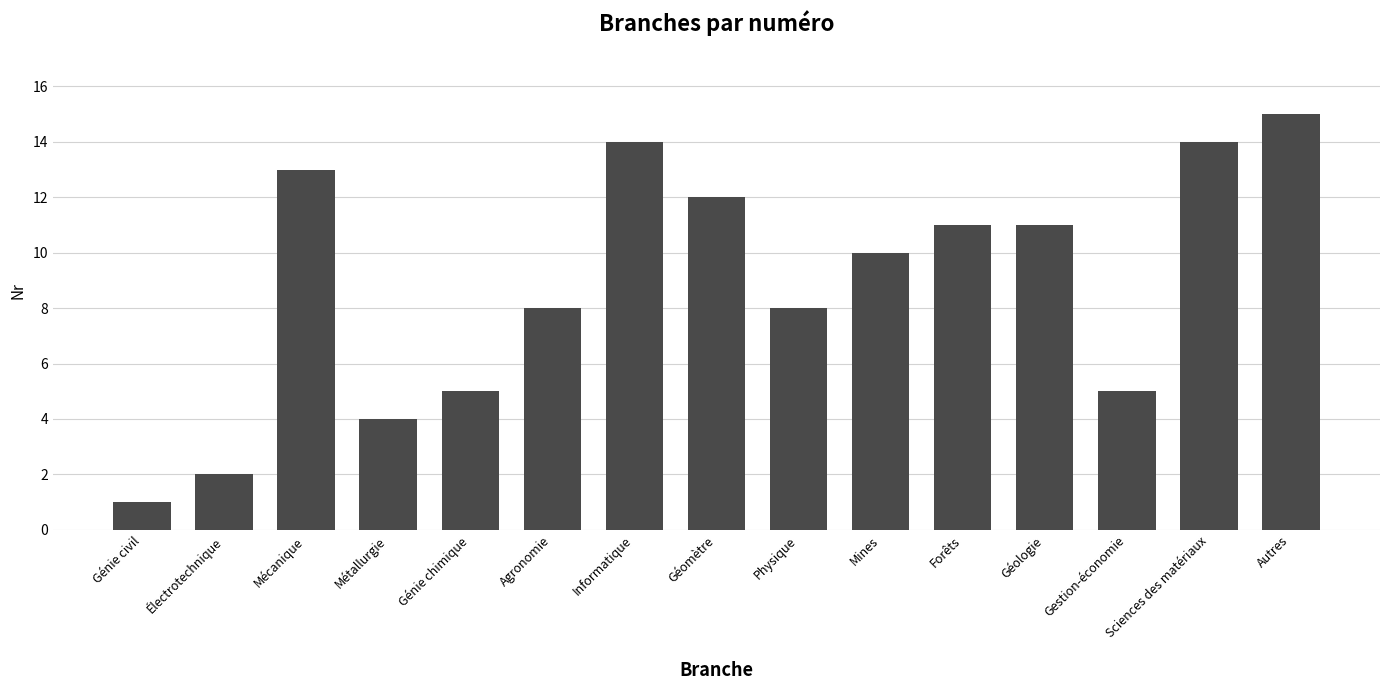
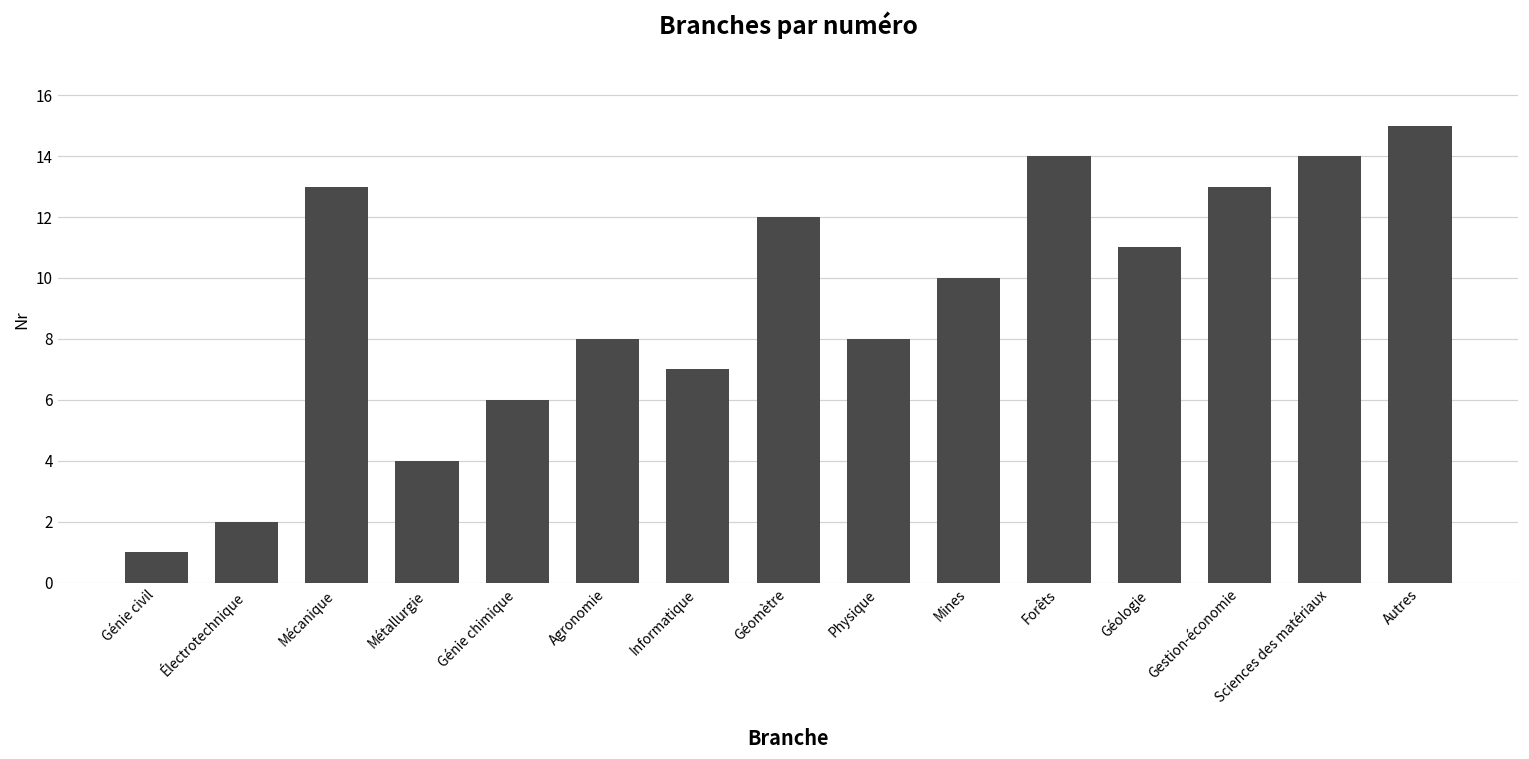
Génie chimique: 5 -> 6
Informatique: 14 -> 7
Forêts: 11 -> 14
Gestion-économie: 5 -> 13
